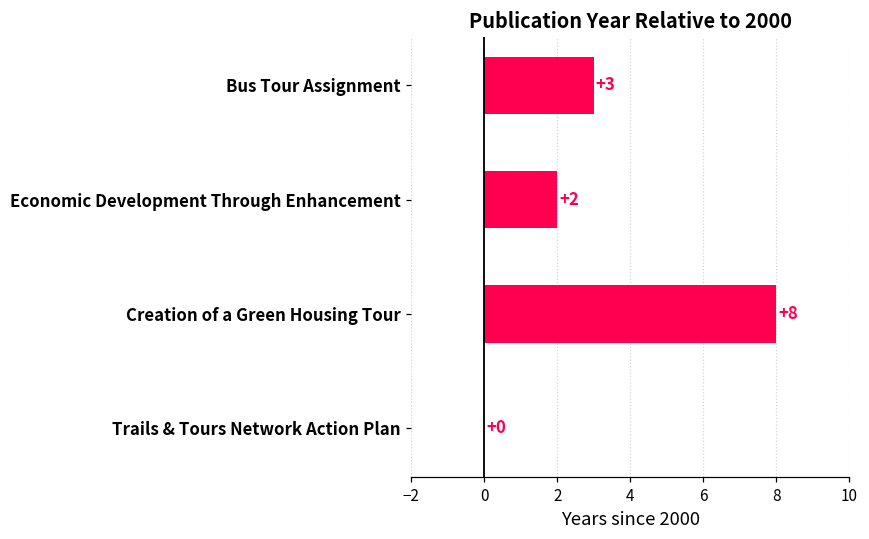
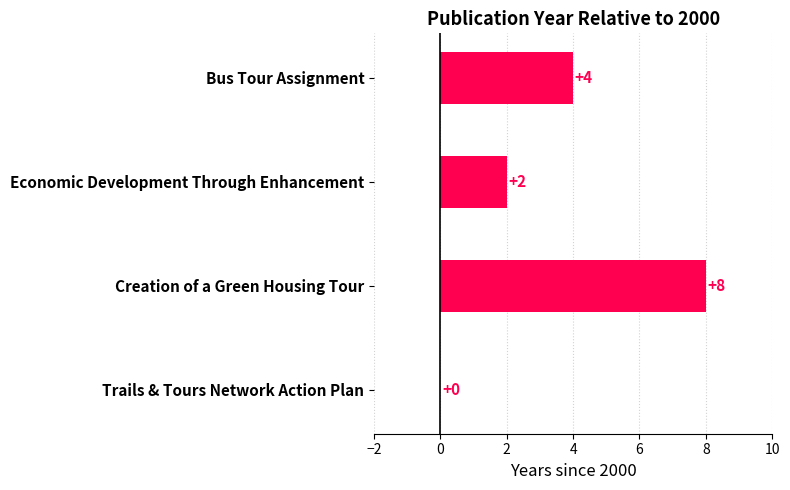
Bus Tour Assignment: +3 -> +4
